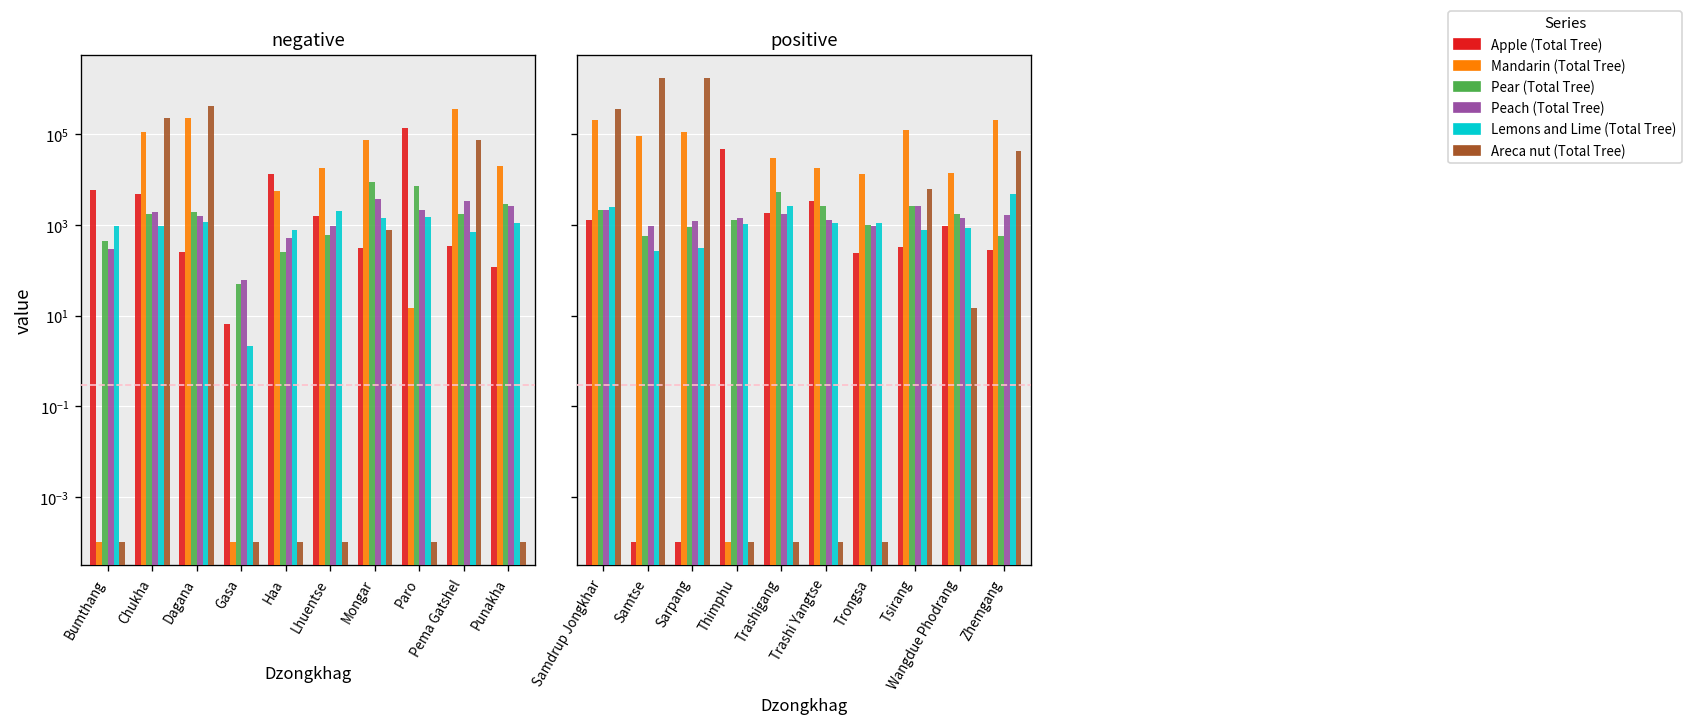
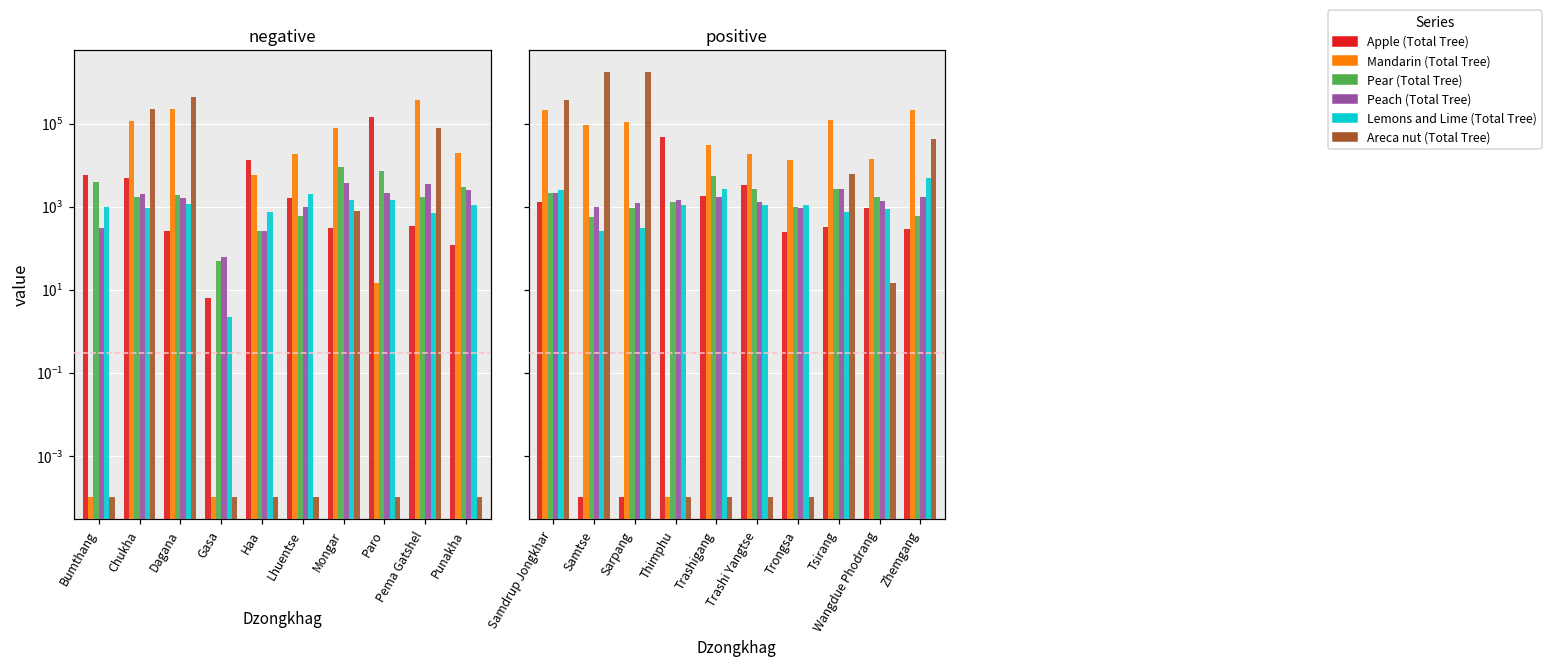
negative, Pear (Total Tree), Bumthang: 400 -> 4000
negative, Peach (Total Tree), Haa: 500 -> 300
